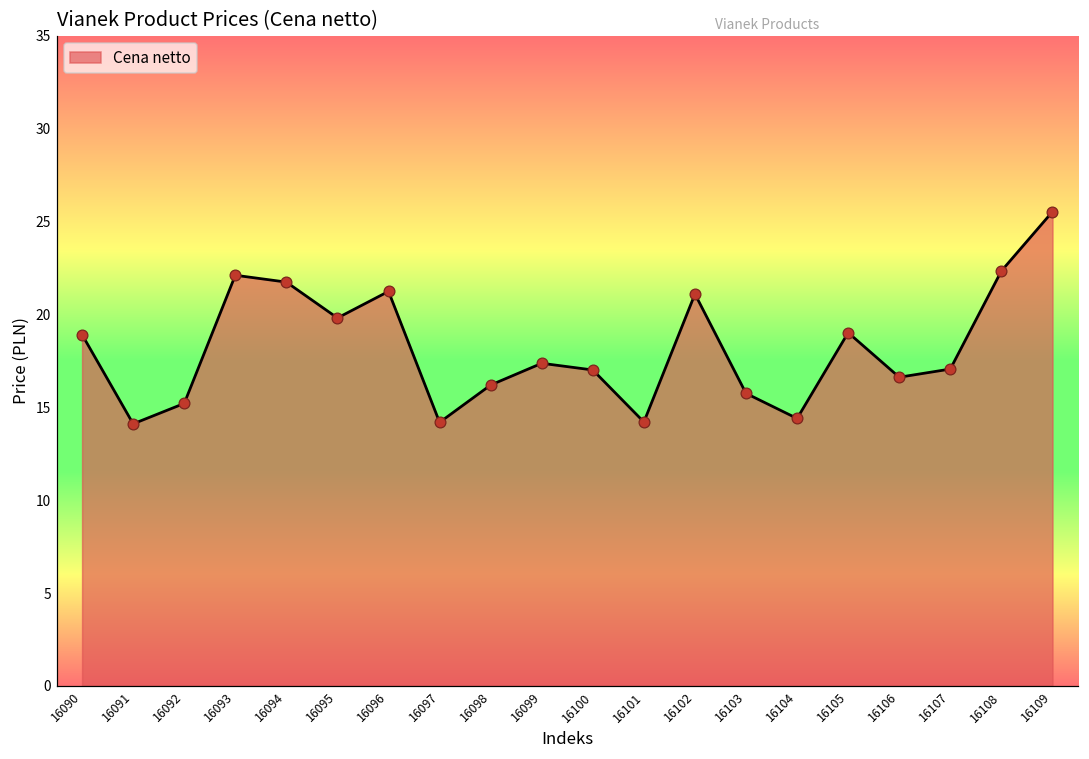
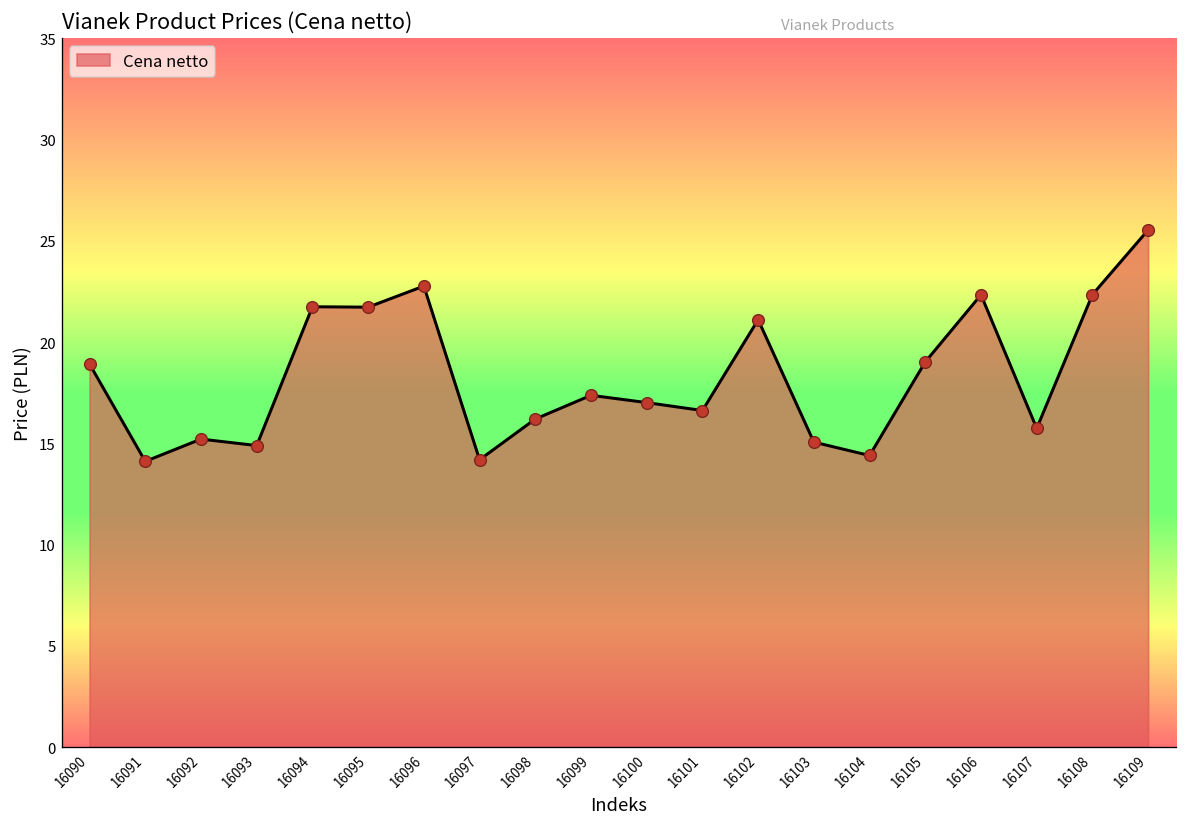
16093: 22.1 -> 14.9
16095: 19.8 -> 21.7
16096: 21.2 -> 22.8
16101: 14.2 -> 16.6
16103: 15.8 -> 15.1
16106: 16.6 -> 22.3
16107: 17.1 -> 15.7
